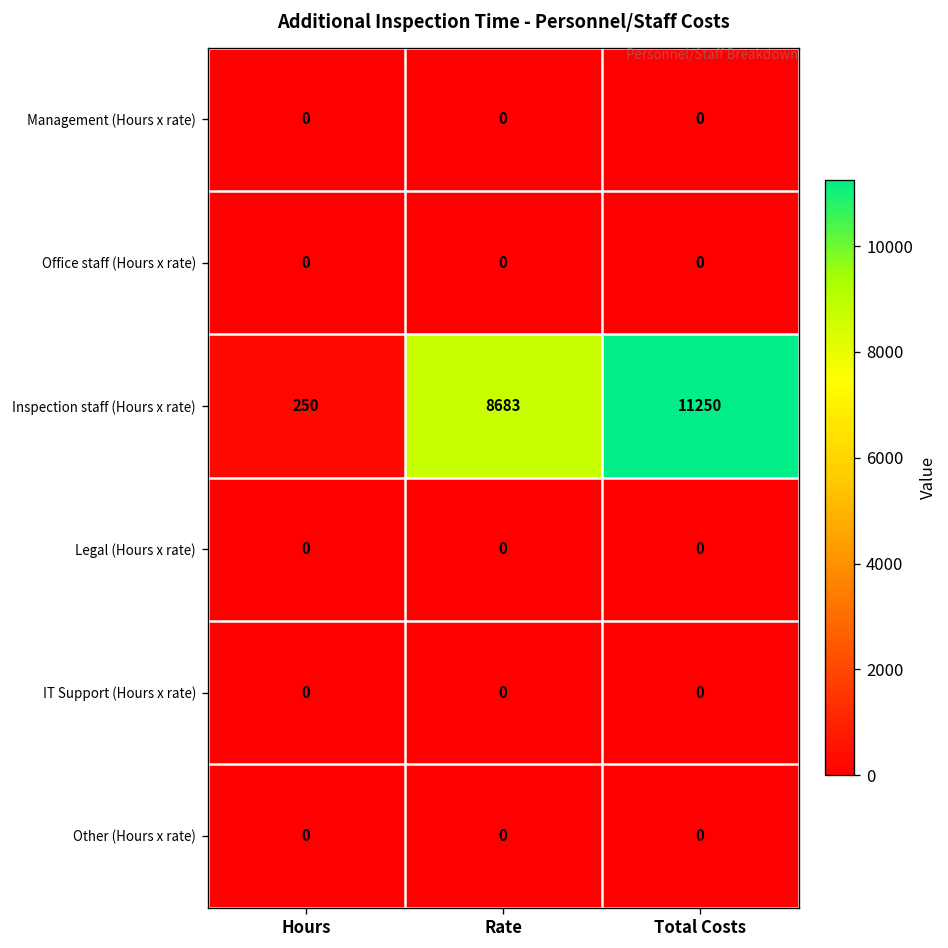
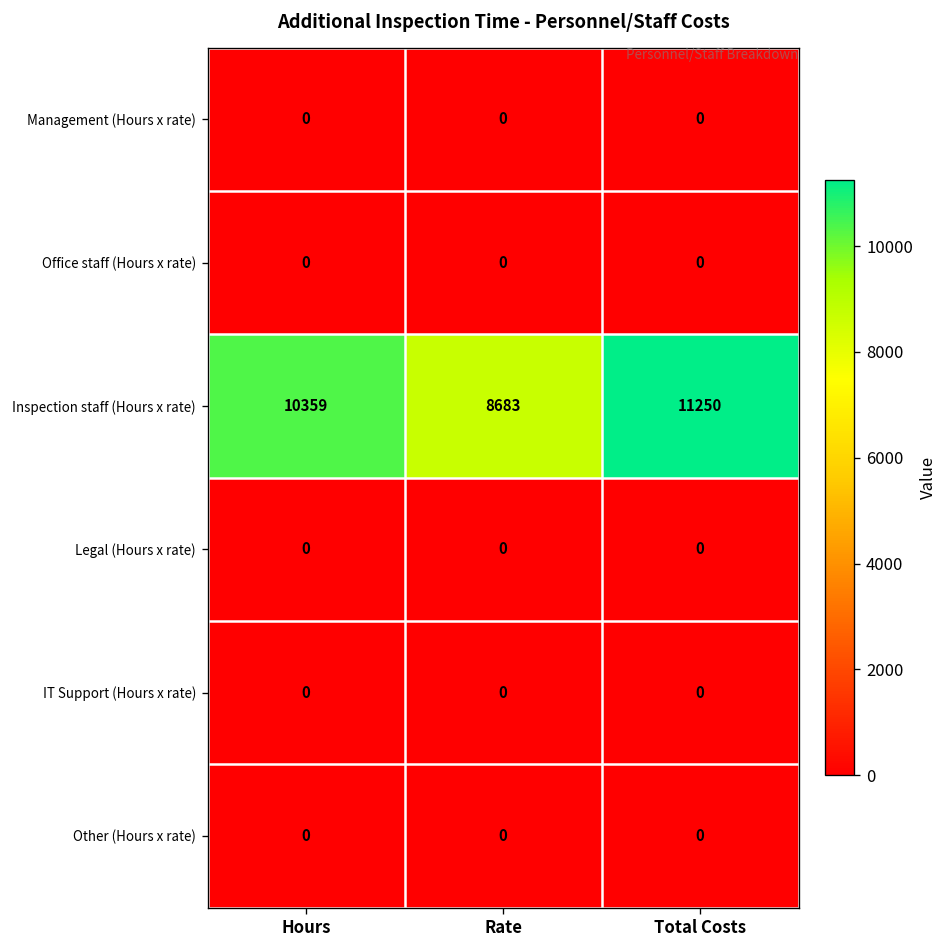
Inspection staff (Hours x rate), Hours: 250 -> 10359
